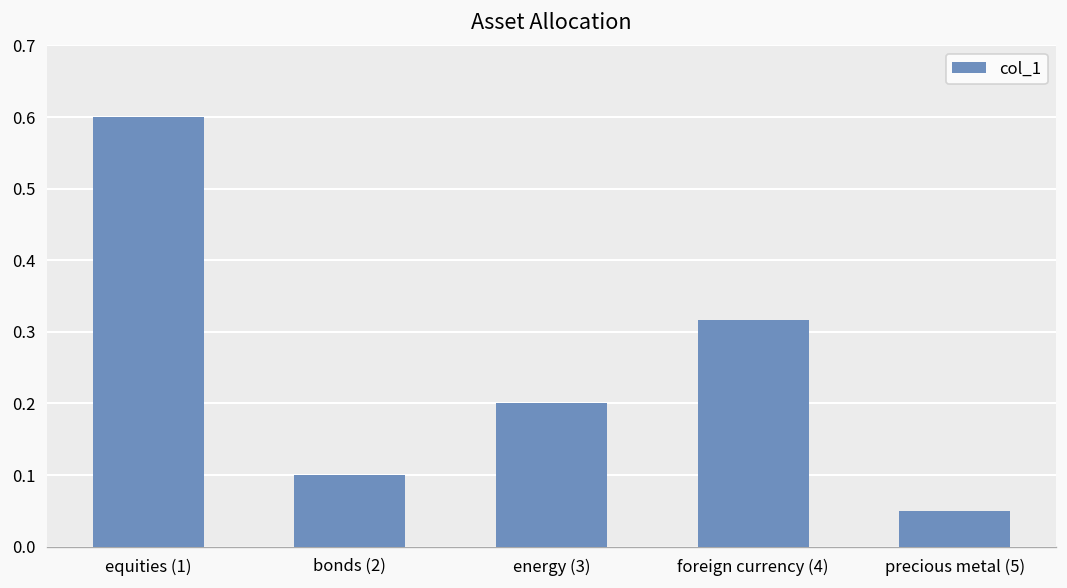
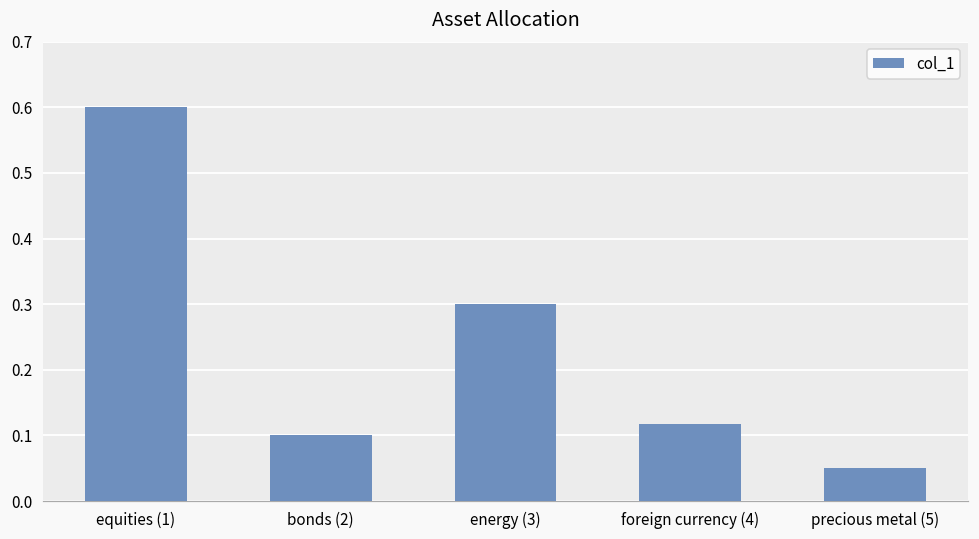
energy (3): 0.2 -> 0.3
foreign currency (4): 0.32 -> 0.12
